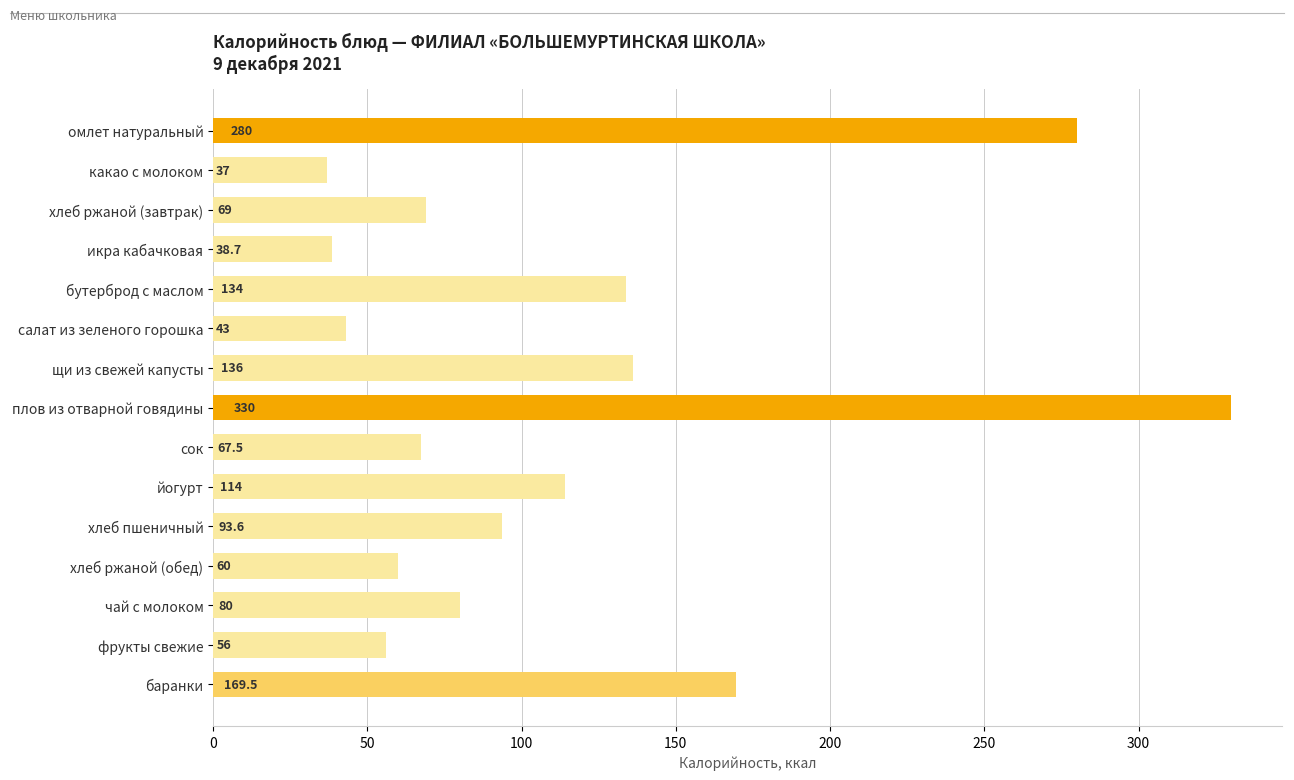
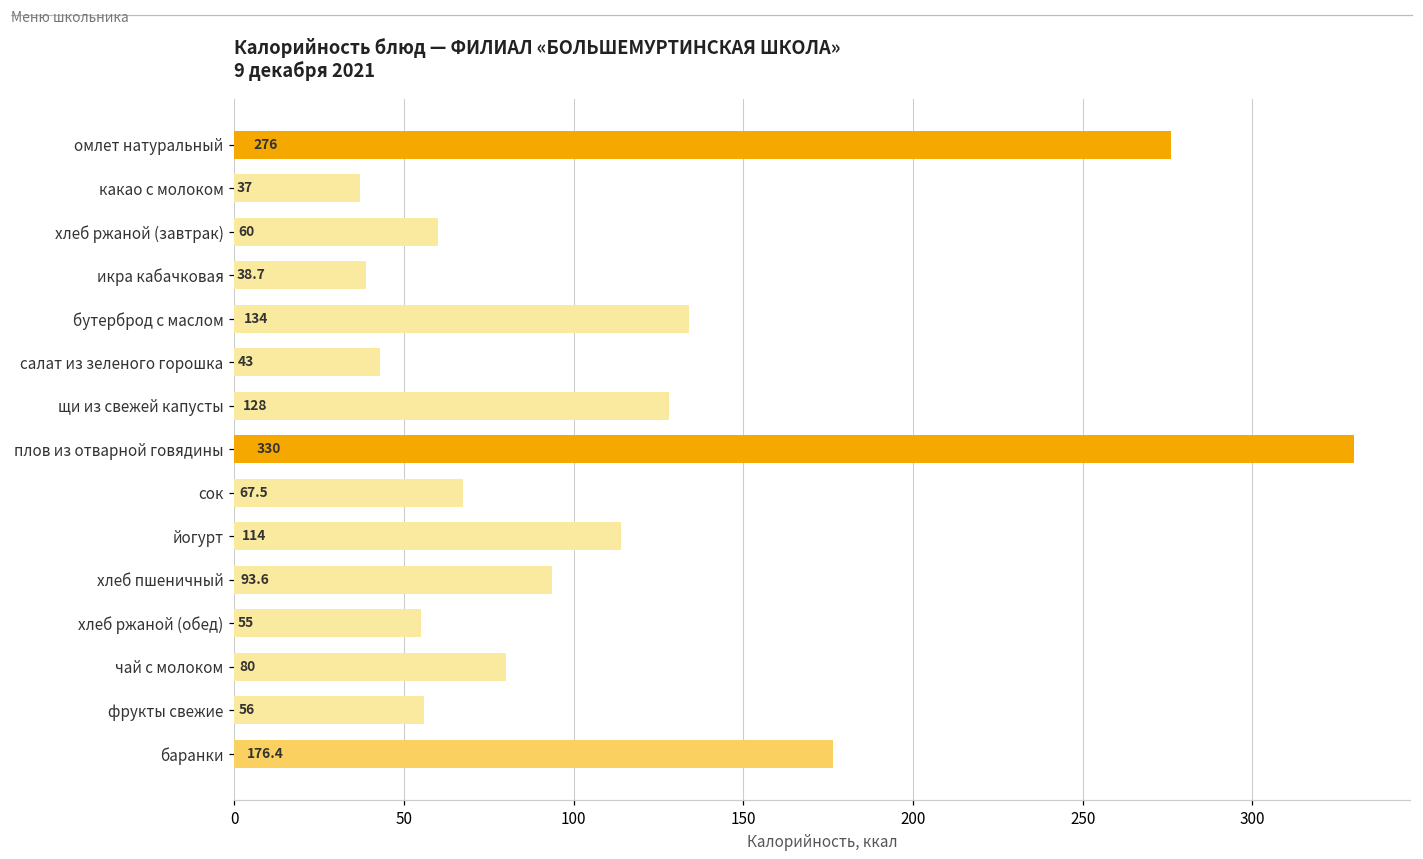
омлет натуральный: 280 -> 276
хлеб ржаной (завтрак): 69 -> 60
щи из свежей капусты: 136 -> 128
хлеб ржаной (обед): 60 -> 55
баранки: 169.5 -> 176.4
